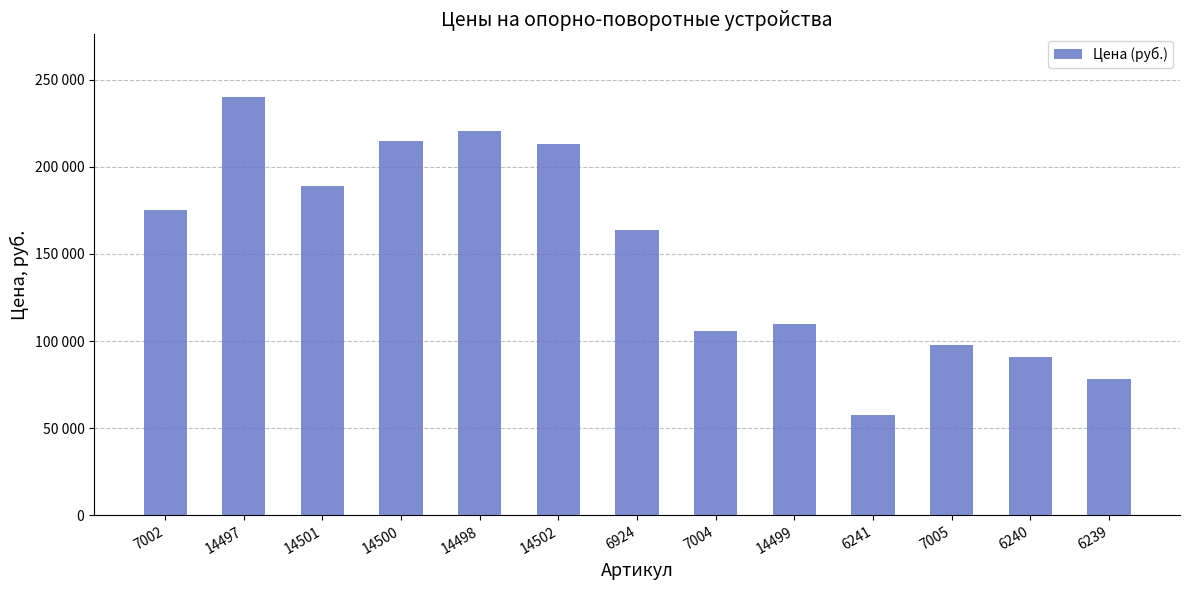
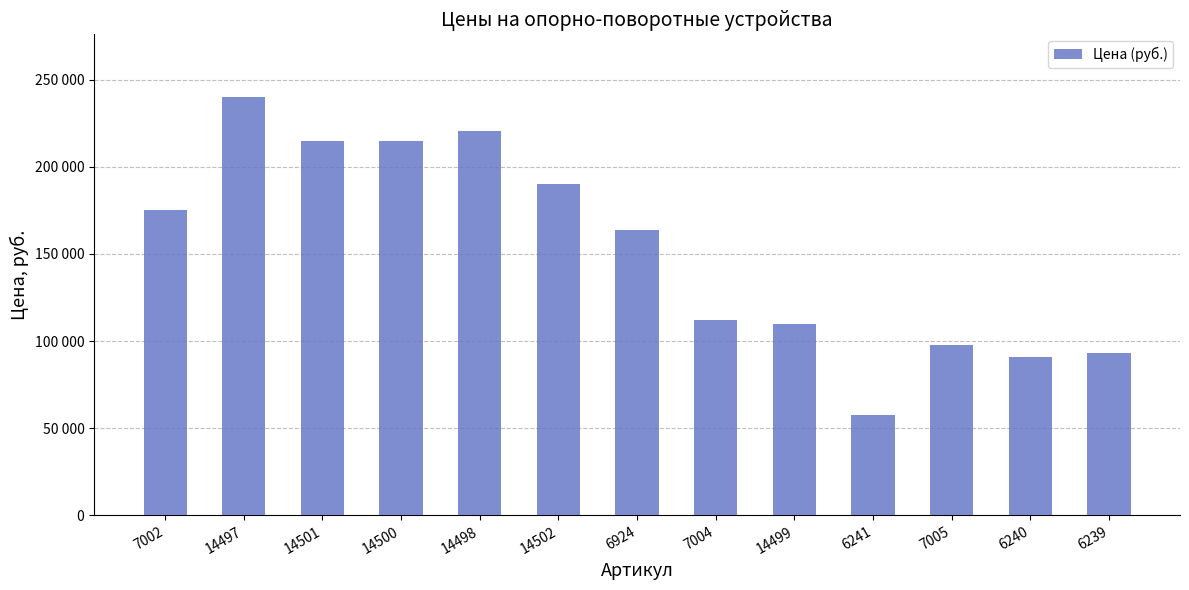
14501: 189000 -> 215000
14502: 213000 -> 190000
7004: 106000 -> 112000
6239: 78000 -> 93000
